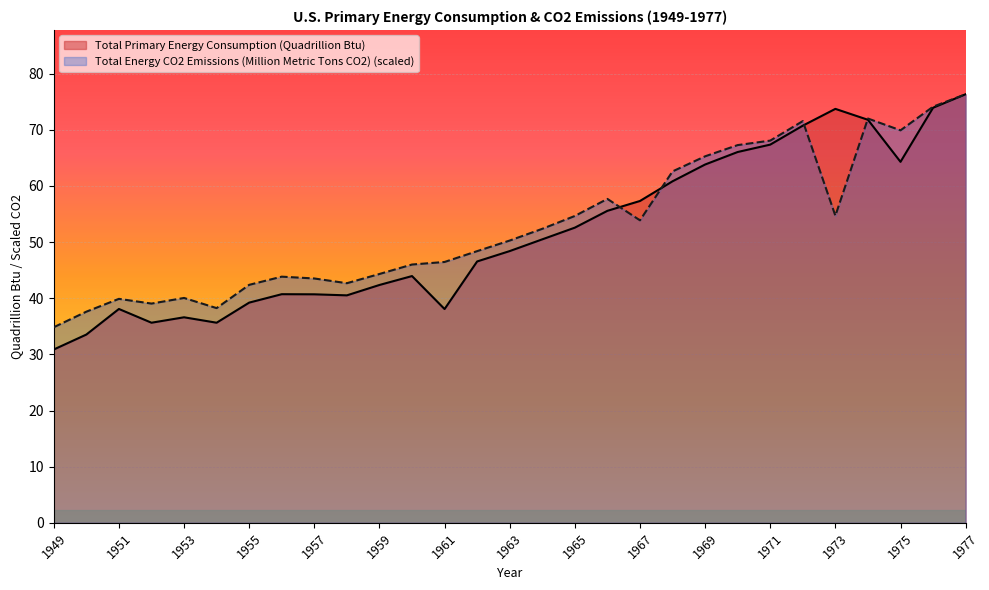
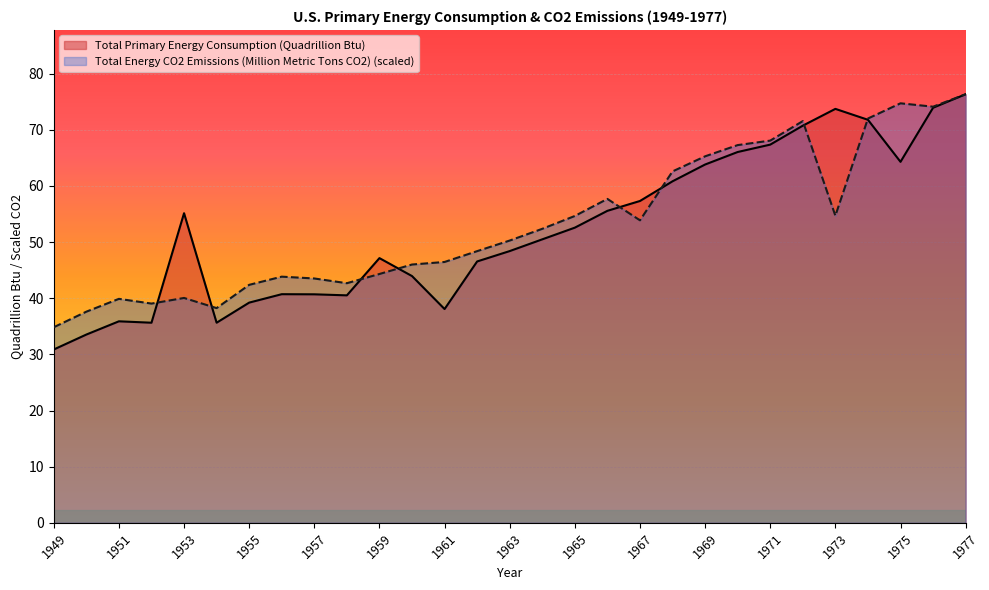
Total Primary Energy Consumption (Quadrillion Btu), 1951: 38 -> 36
Total Primary Energy Consumption (Quadrillion Btu), 1953: 37 -> 55
Total Primary Energy Consumption (Quadrillion Btu), 1959: 42 -> 47
Total Energy CO2 Emissions (Million Metric Tons CO2) (scaled), 1975: 70 -> 75
